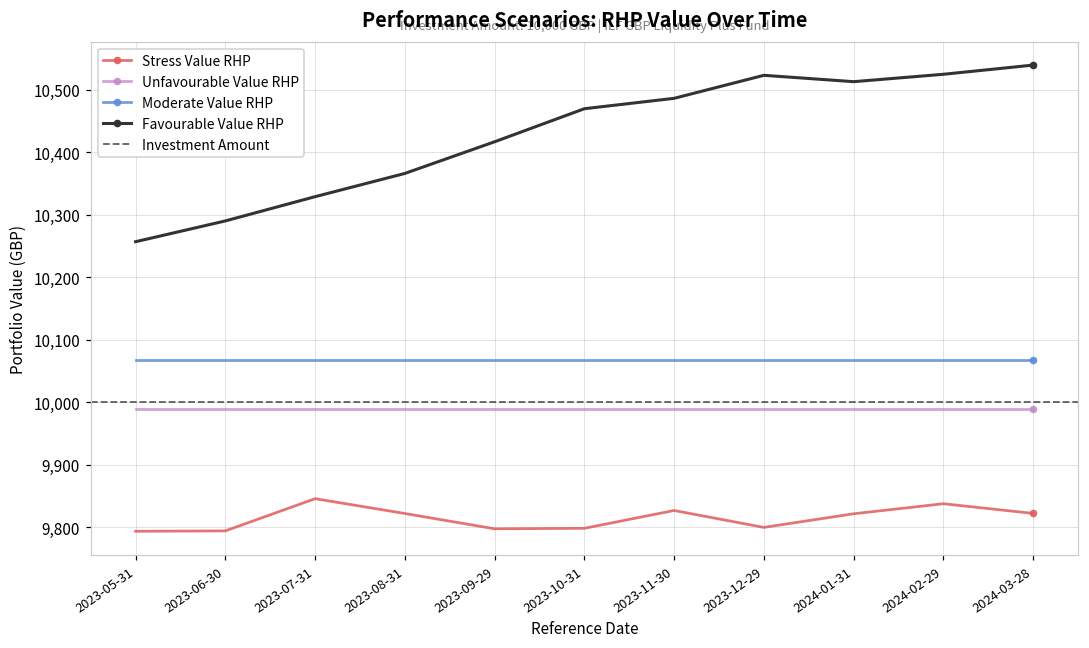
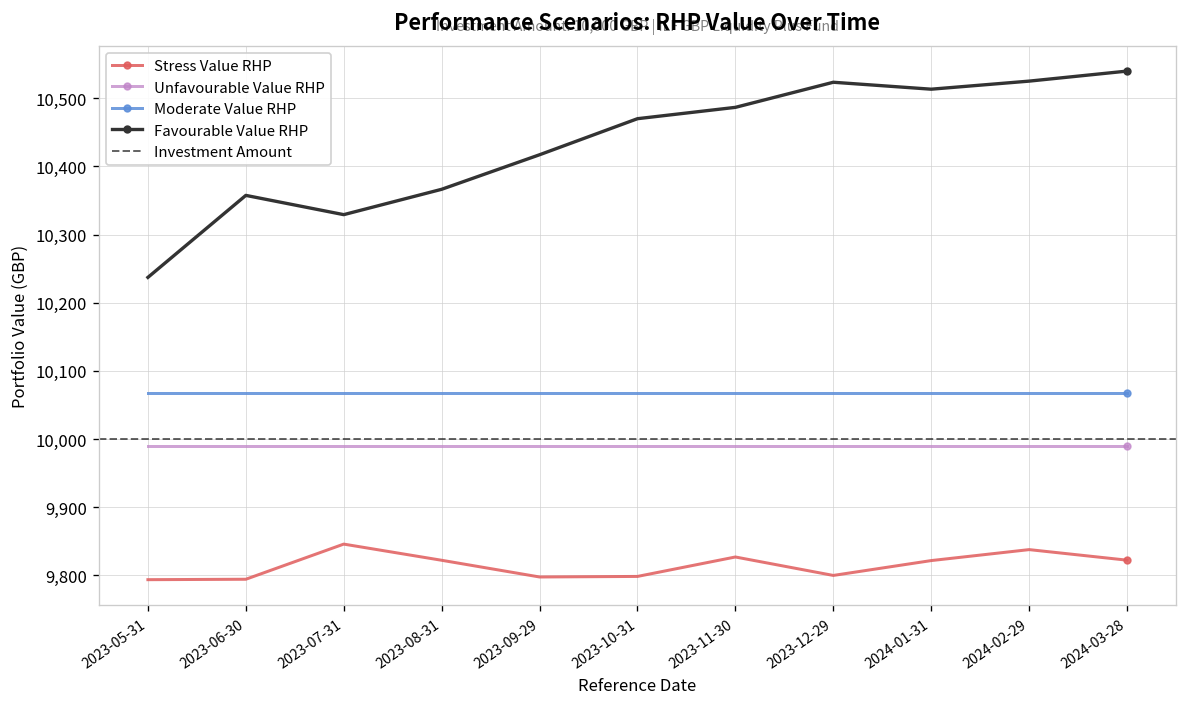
Favourable Value RHP, 2023-05-31: 10,260 -> 10,240
Favourable Value RHP, 2023-06-30: 10,290 -> 10,360
